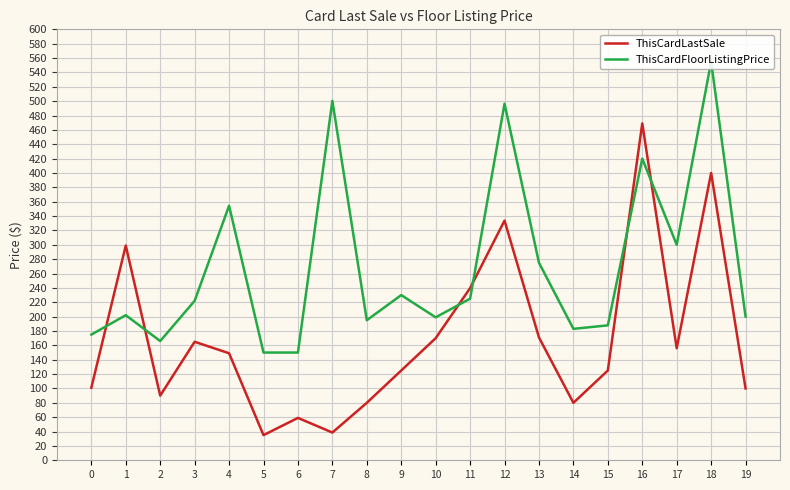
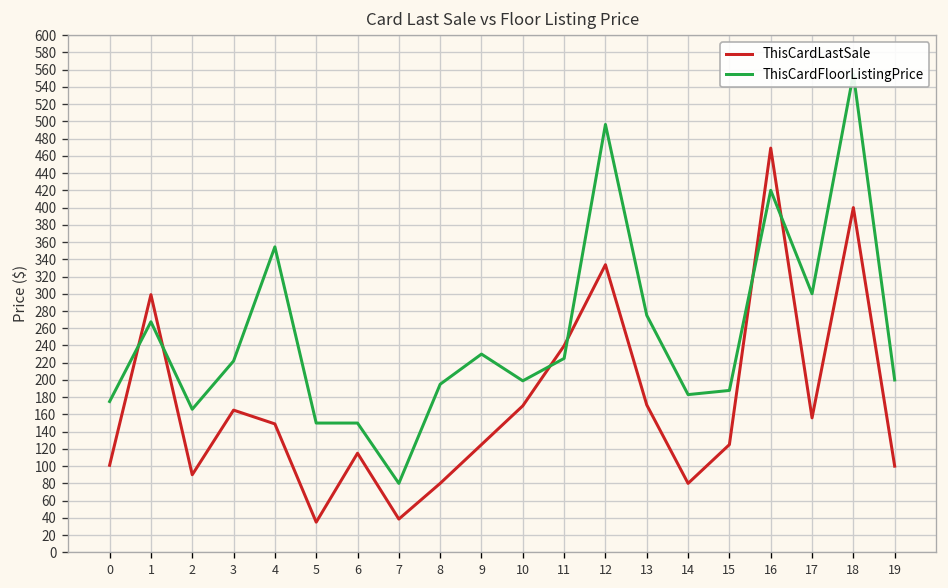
ThisCardFloorListingPrice, 1: 200 -> 270
ThisCardLastSale, 6: 60 -> 120
ThisCardFloorListingPrice, 7: 500 -> 80
